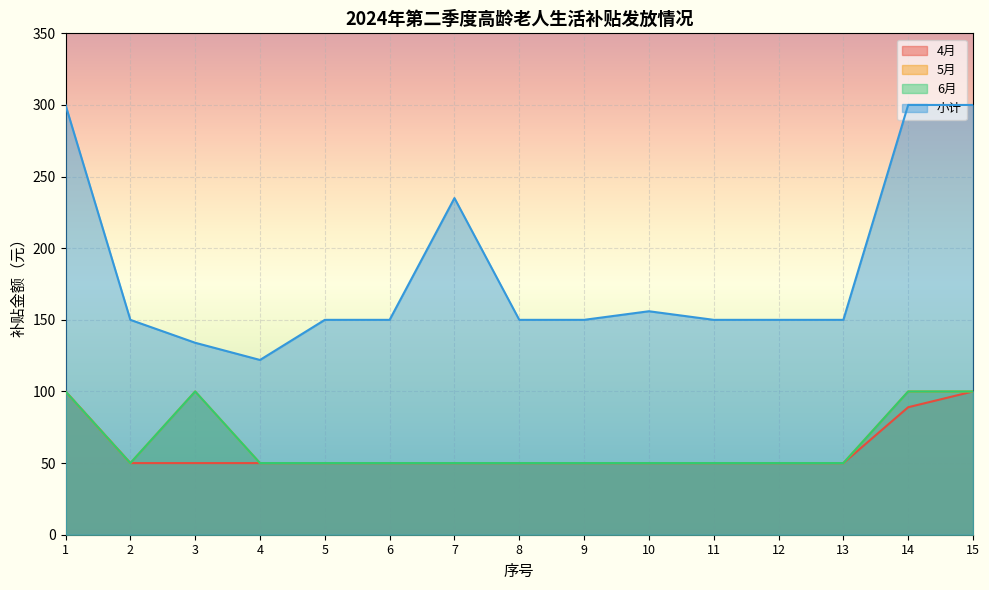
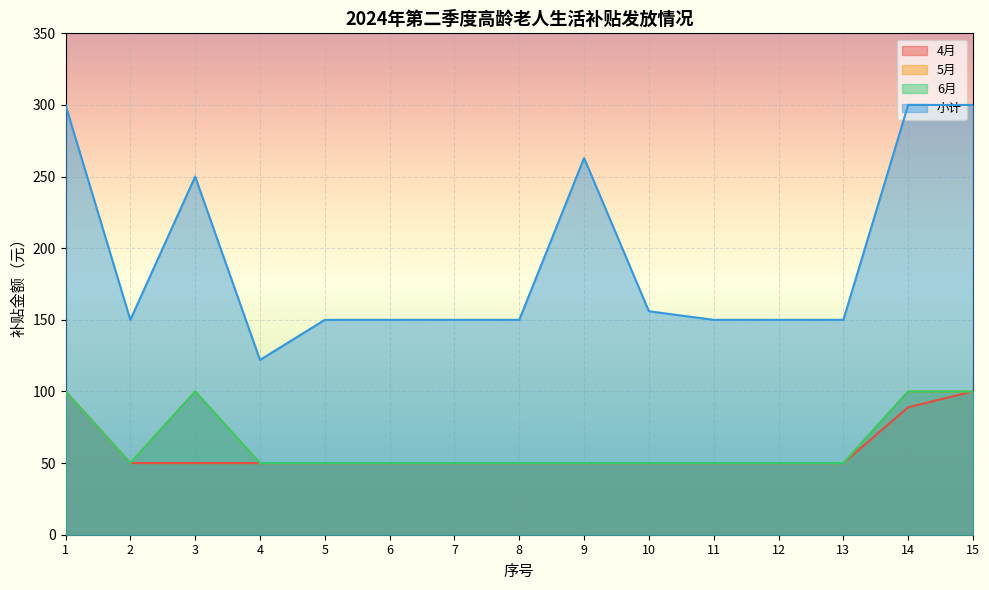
小计, 3: 134 -> 250
小计, 7: 235 -> 150
小计, 9: 150 -> 263
